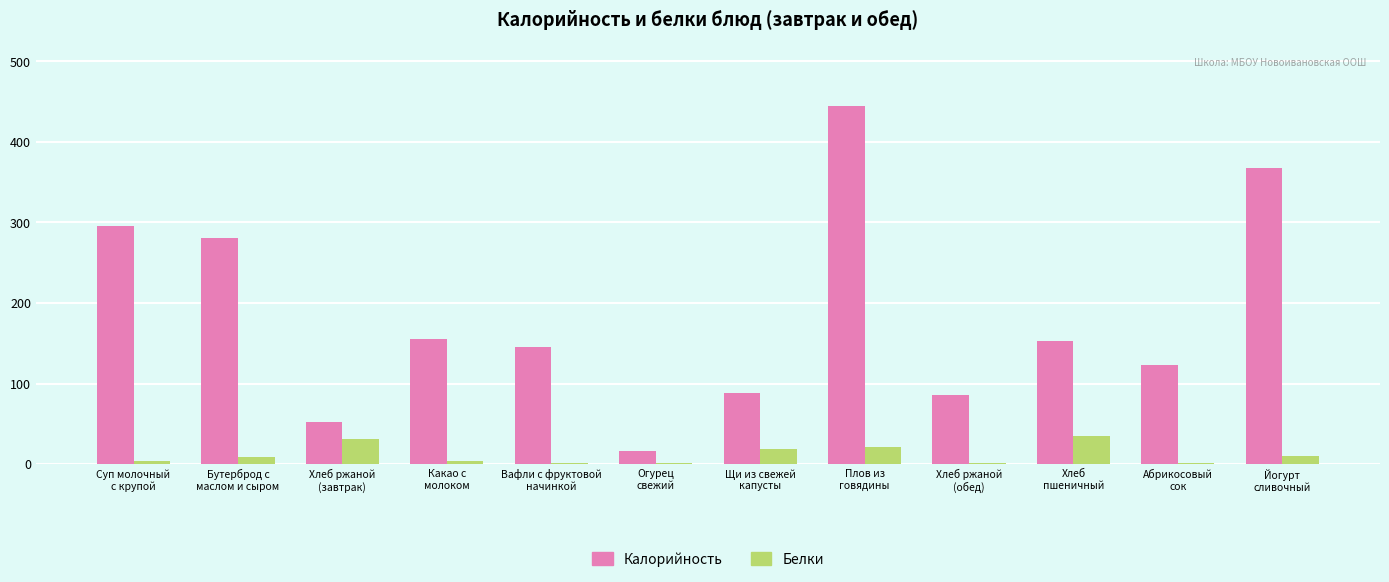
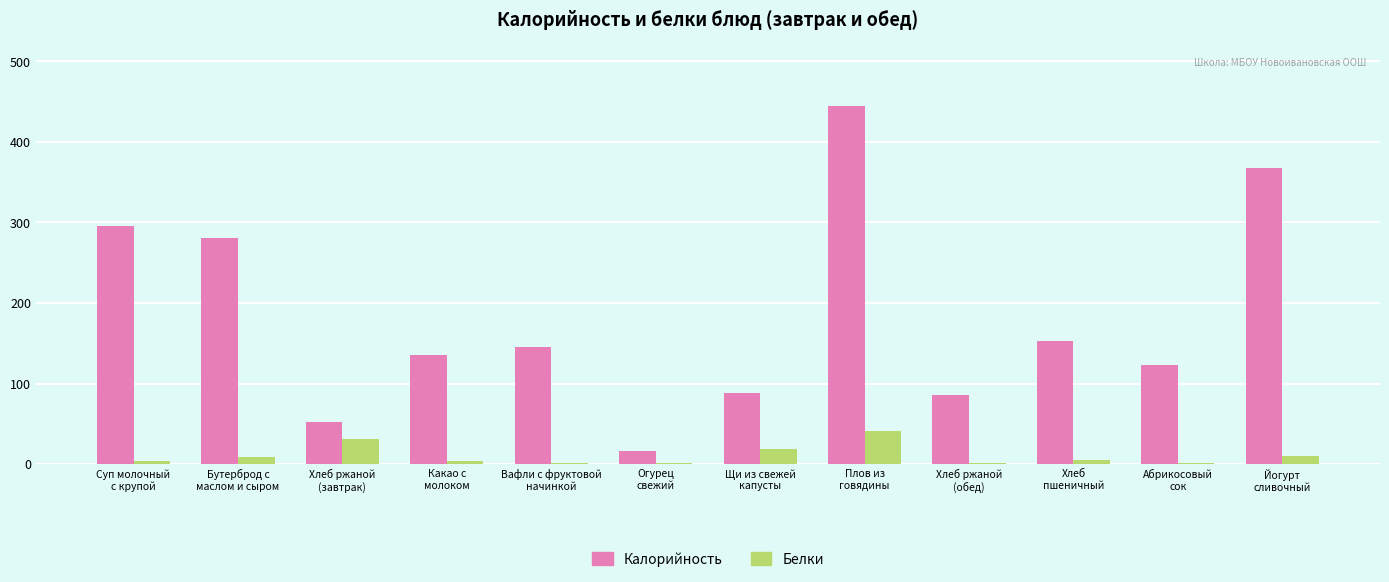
Калорийность, Какао с молоком: 160 -> 140
Белки, Плов из говядины: 20 -> 40
Белки, Хлеб пшеничный: 30 -> 0
